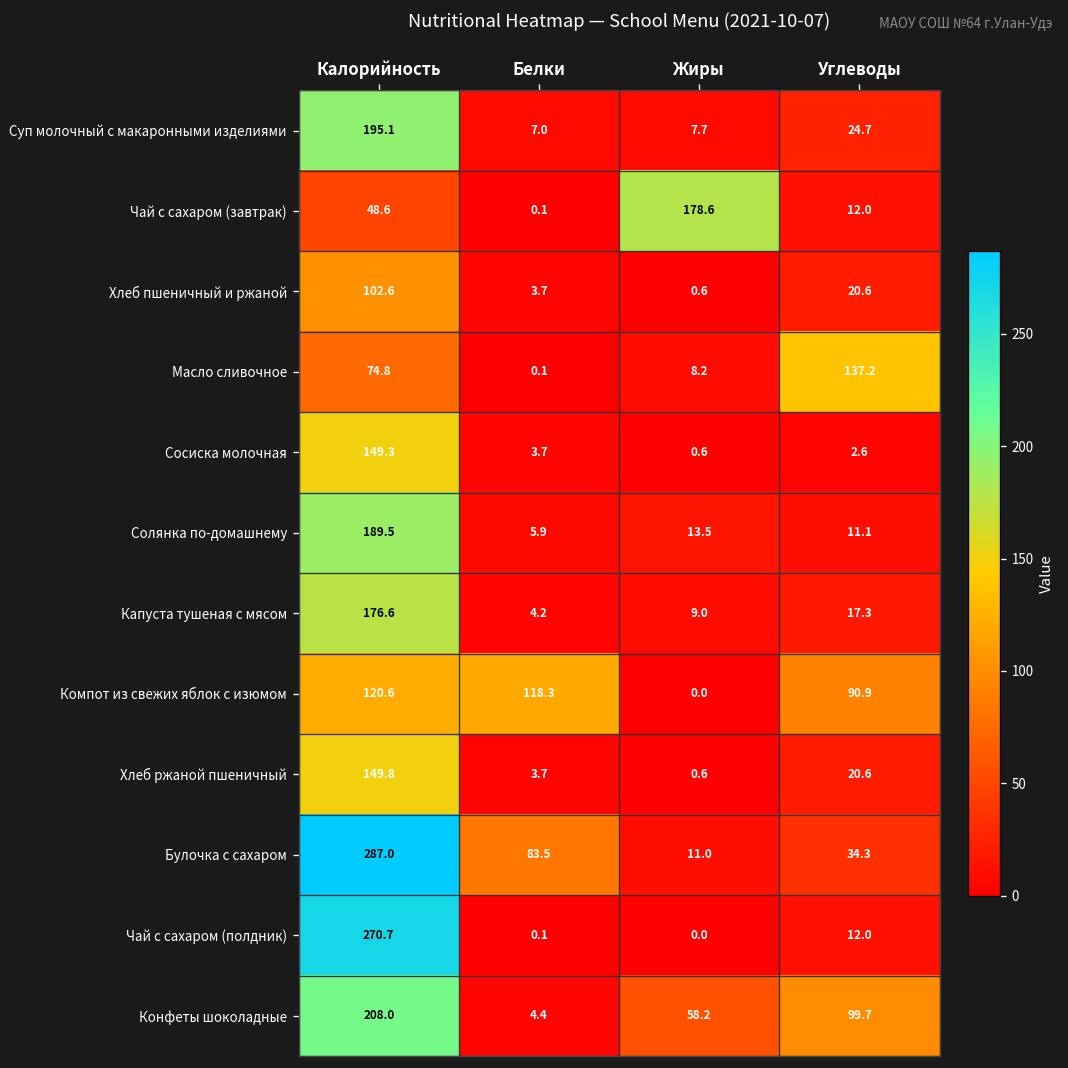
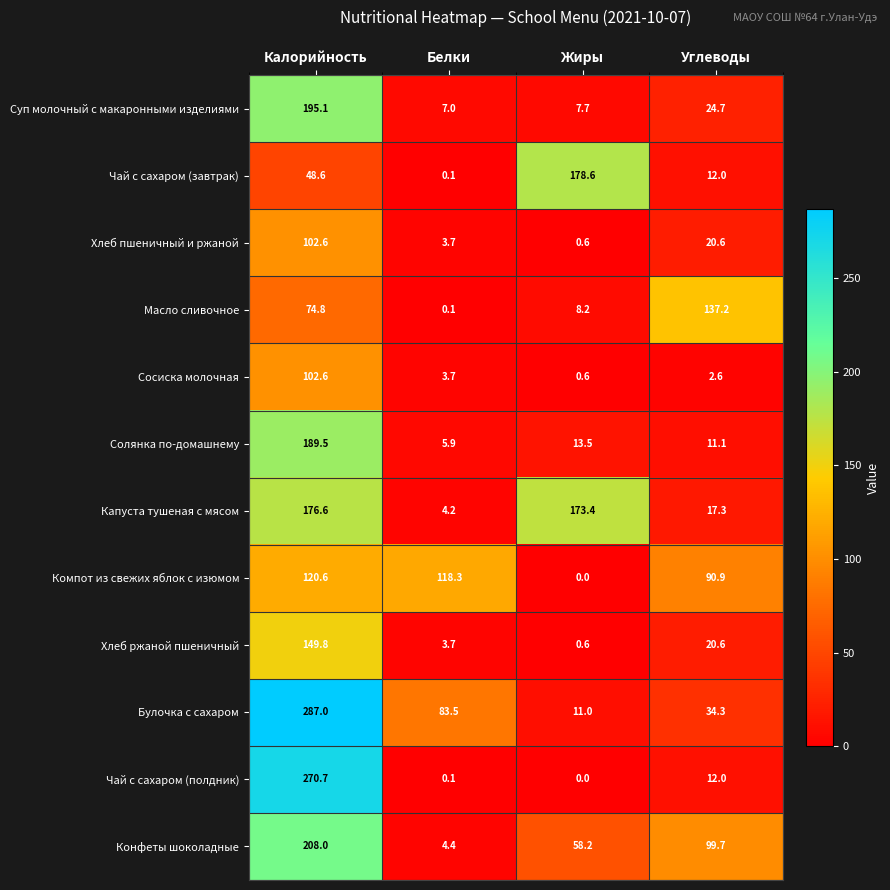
Сосиска молочная, Калорийность: 149.3 -> 102.6
Капуста тушеная с мясом, Жиры: 9.0 -> 173.4
